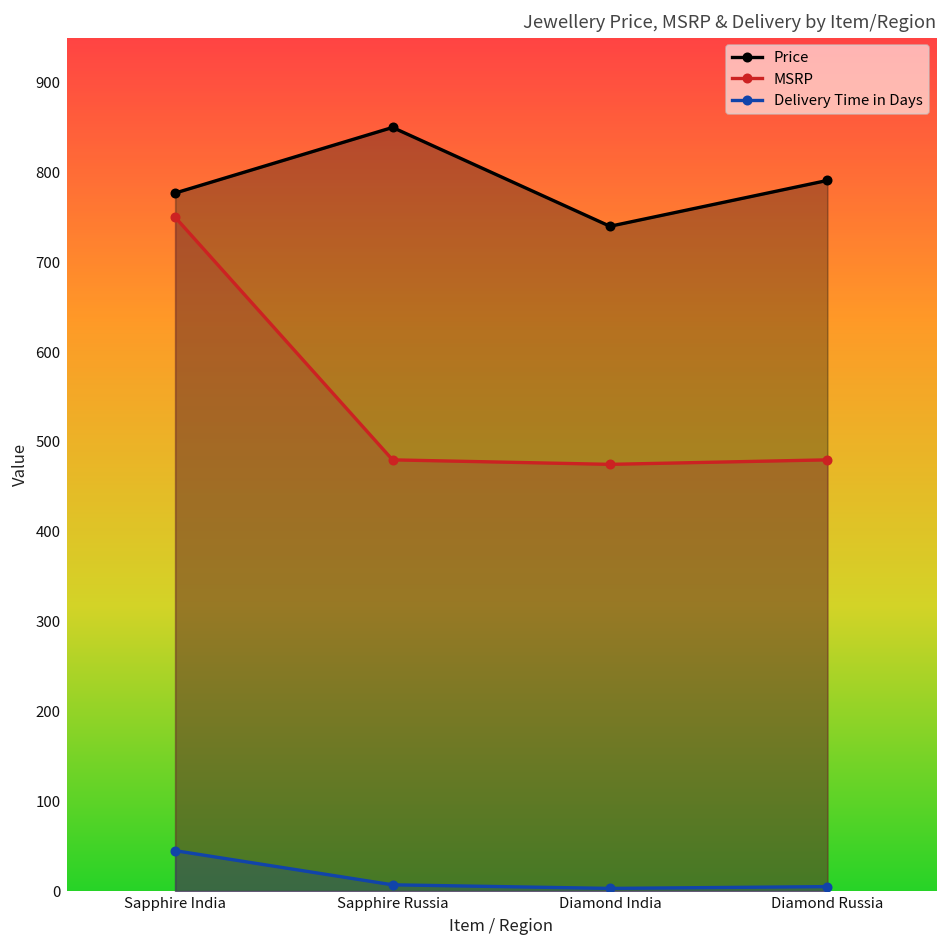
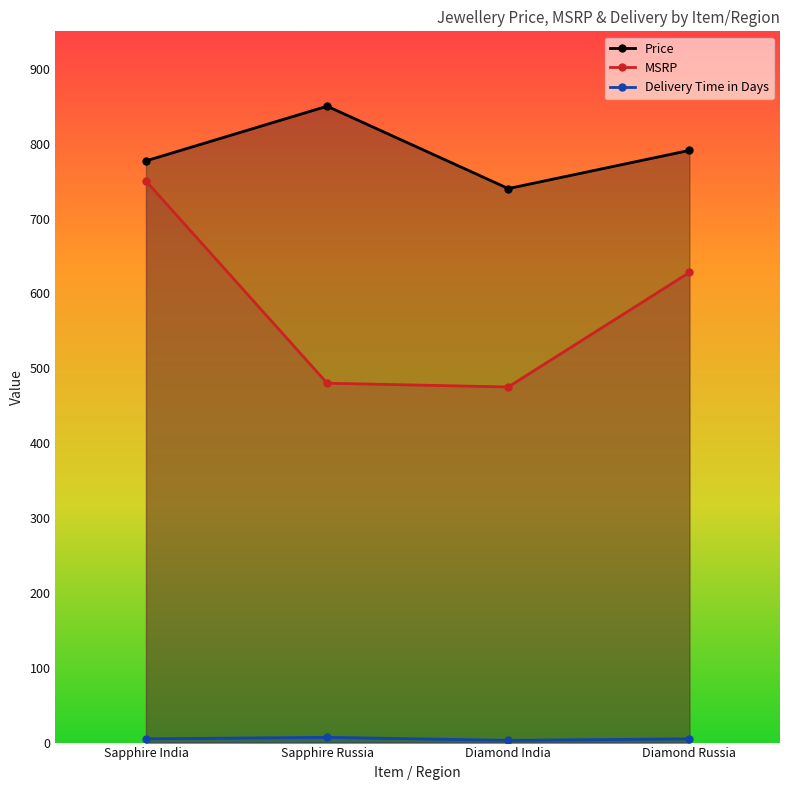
Delivery Time in Days, Sapphire India: 50 -> 10
MSRP, Diamond Russia: 480 -> 630
